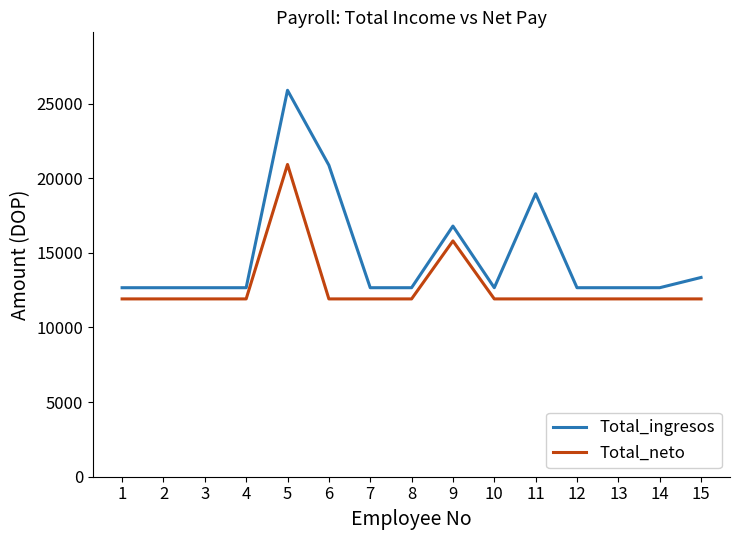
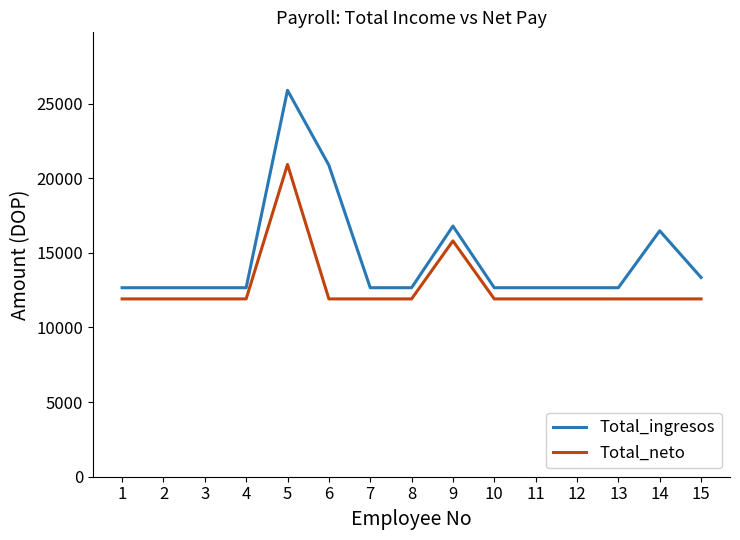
Total_ingresos, 11: 19000 -> 12700
Total_ingresos, 14: 12700 -> 16500
